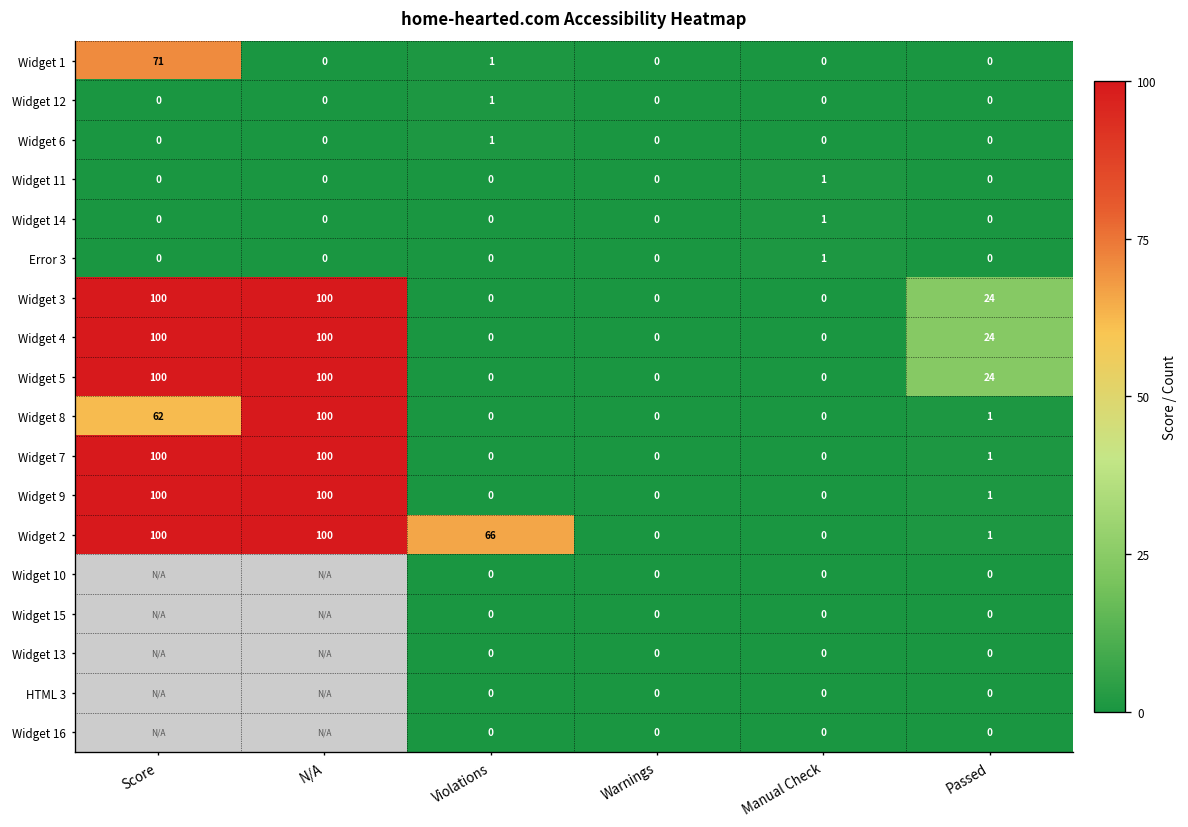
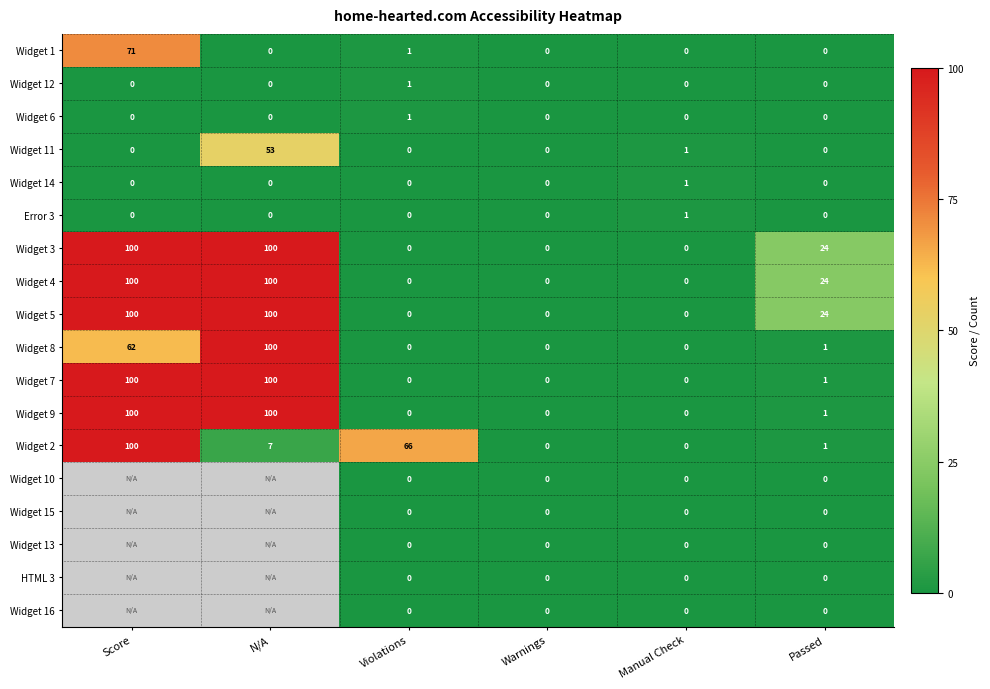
Widget 11, N/A: 0 -> 53
Widget 2, N/A: 100 -> 7
